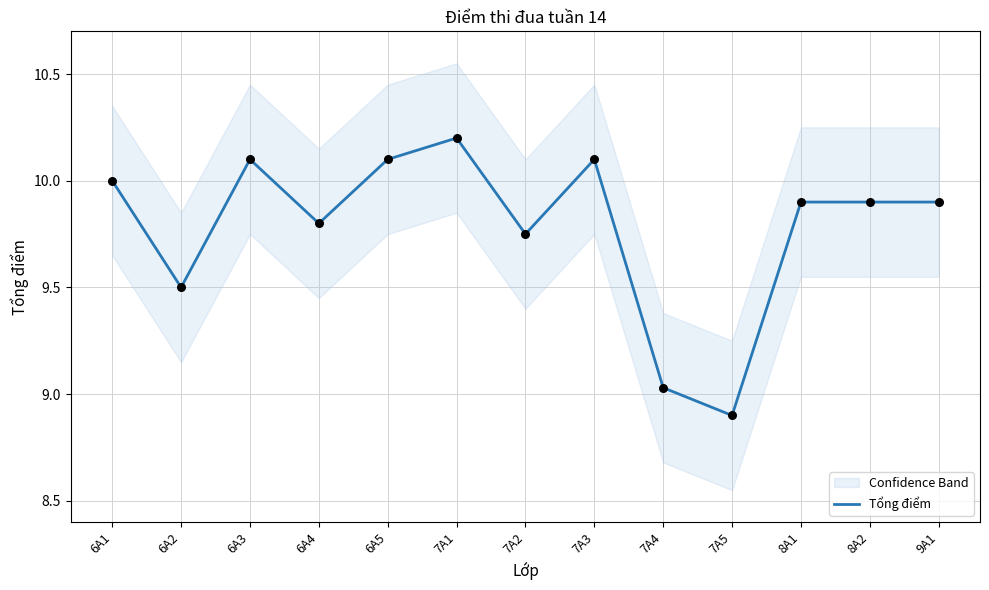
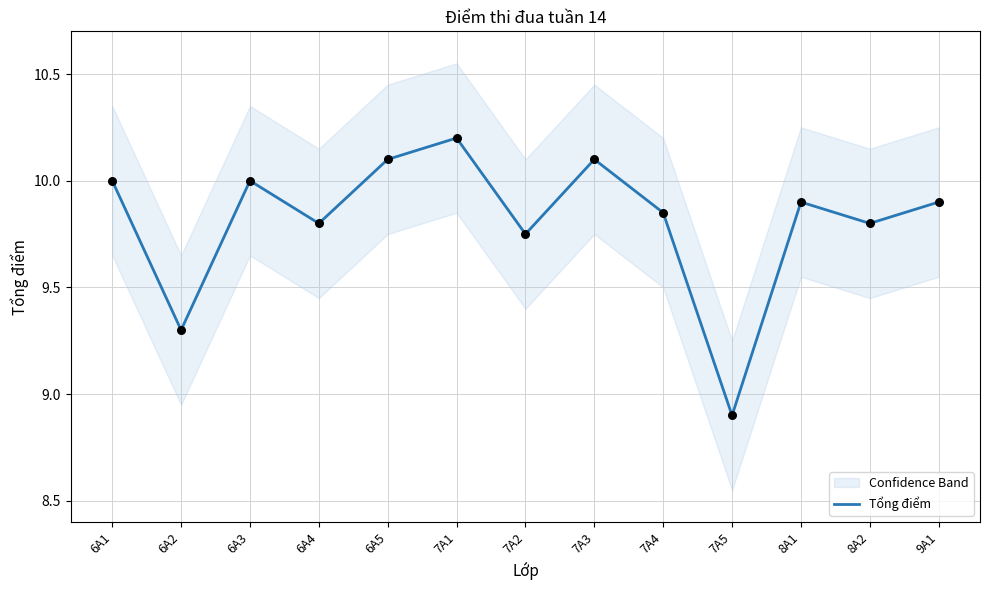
Tổng điểm, 6A2: 9.5 -> 9.3
Tổng điểm, 6A3: 10.1 -> 10.0
Tổng điểm, 7A4: 9.03 -> 9.85
Tổng điểm, 8A2: 9.9 -> 9.8
